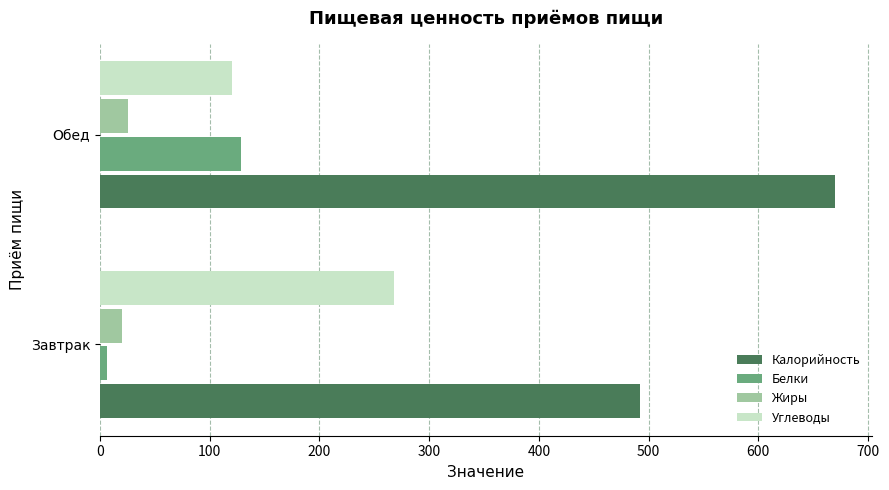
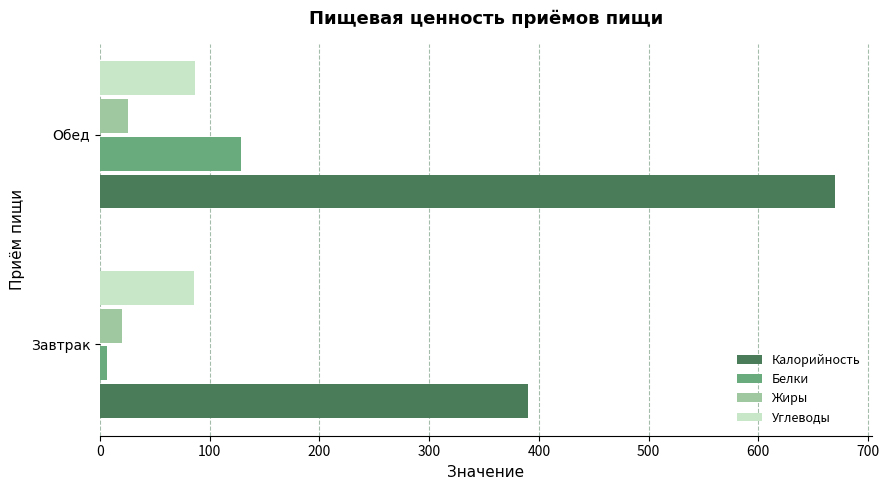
Углеводы, Обед: 120 -> 87
Углеводы, Завтрак: 268 -> 86
Калорийность, Завтрак: 492 -> 390
